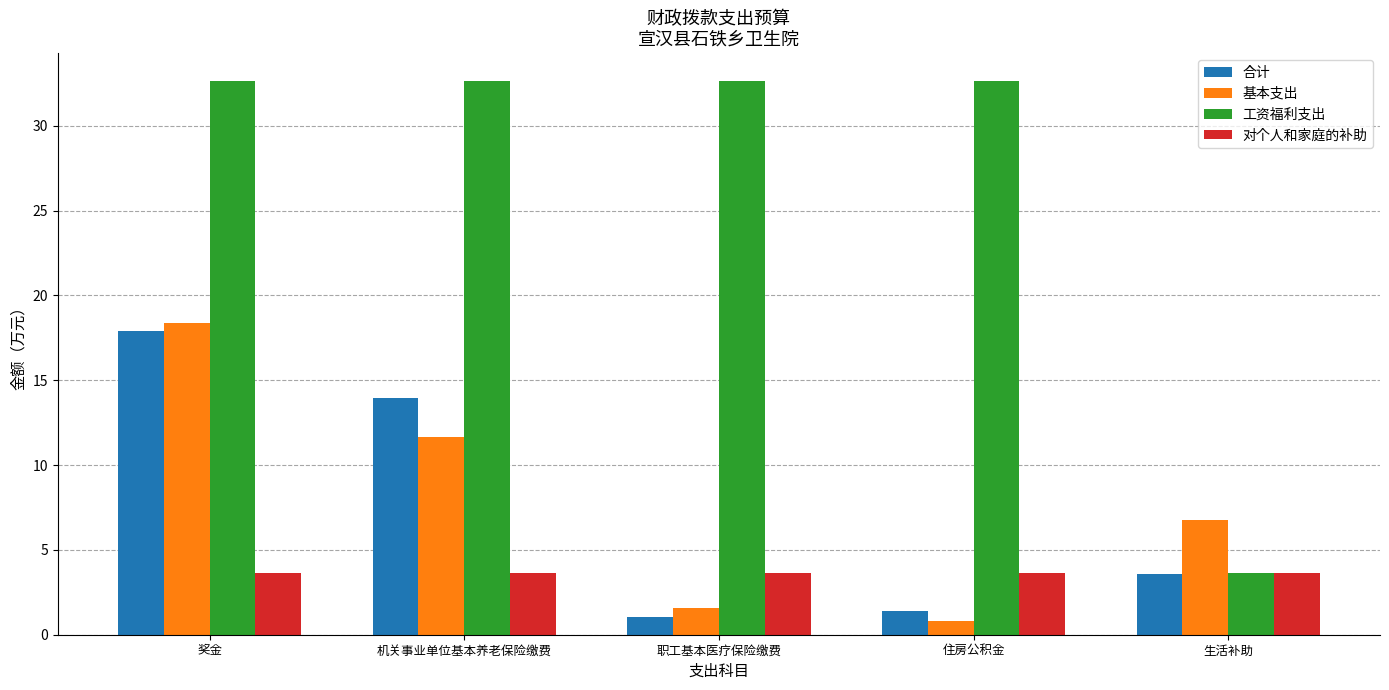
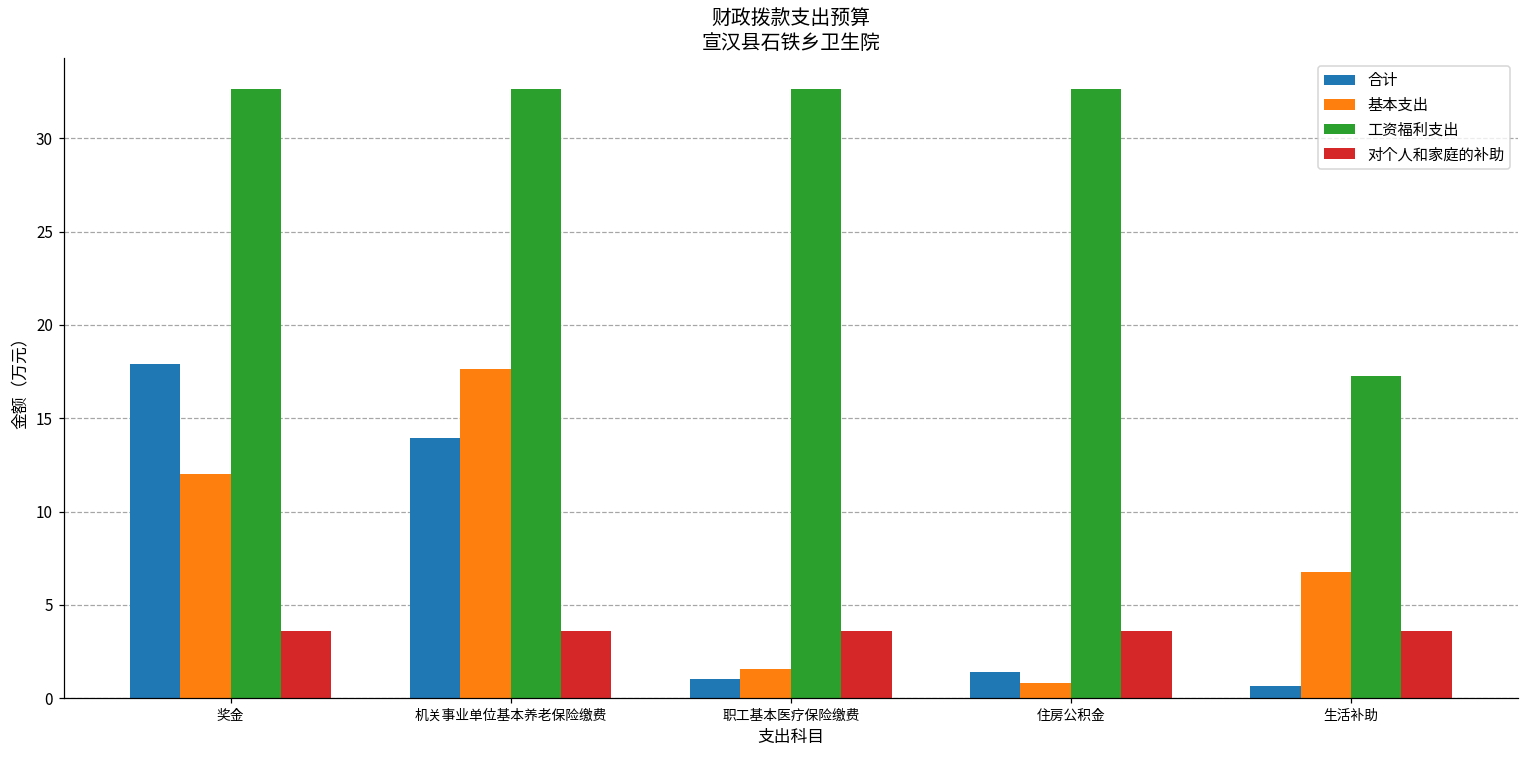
基本支出, 奖金: 18.4 -> 12.0
基本支出, 机关事业单位基本养老保险缴费: 11.7 -> 17.6
合计, 生活补助: 3.6 -> 0.7
工资福利支出, 生活补助: 3.6 -> 17.3
